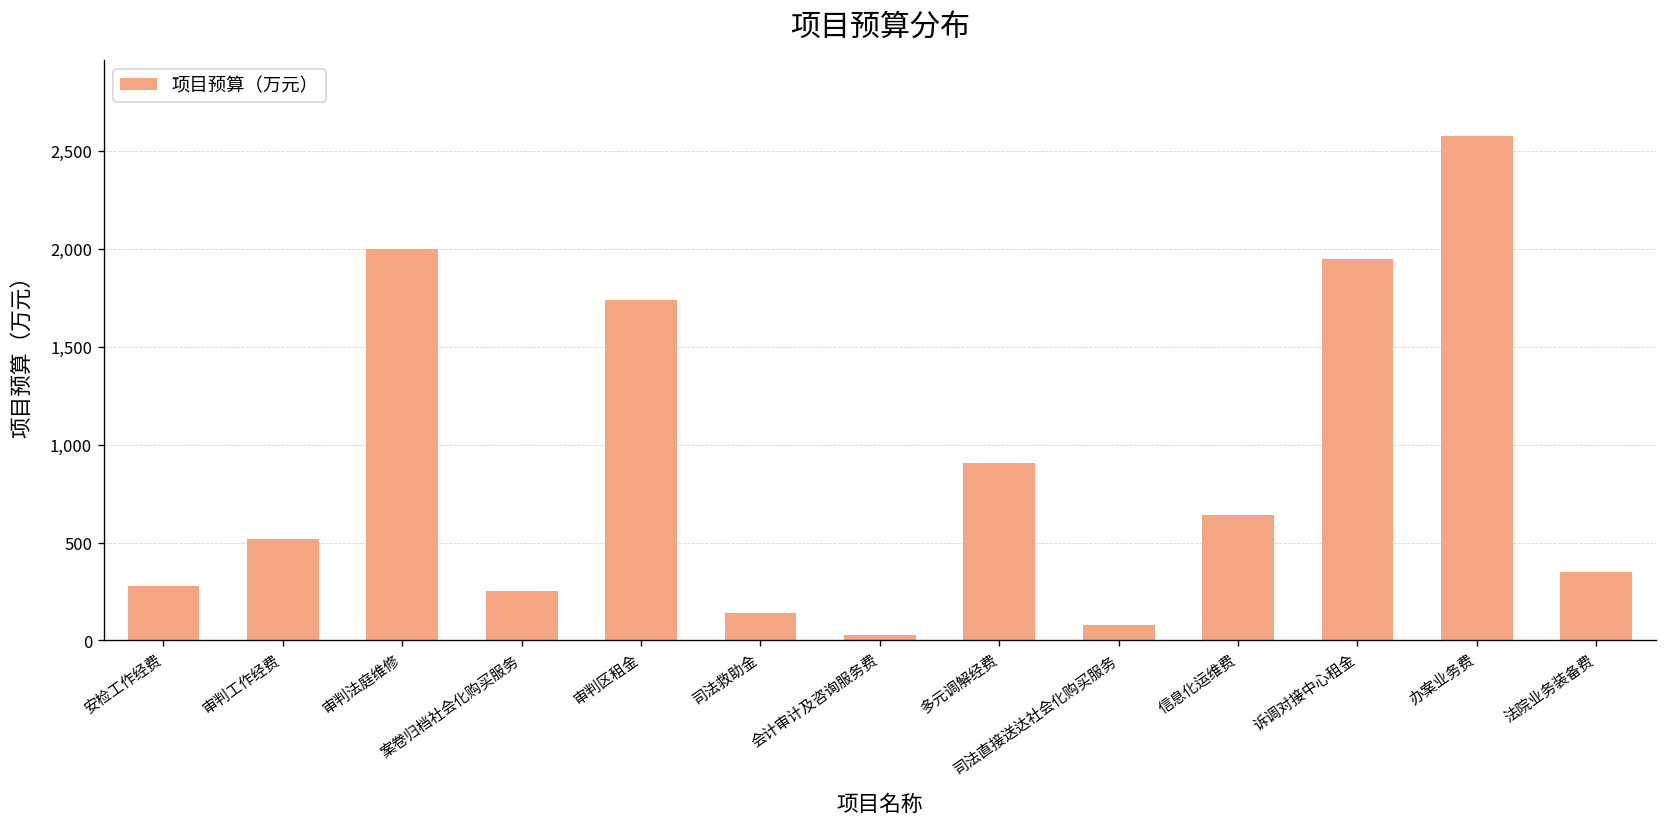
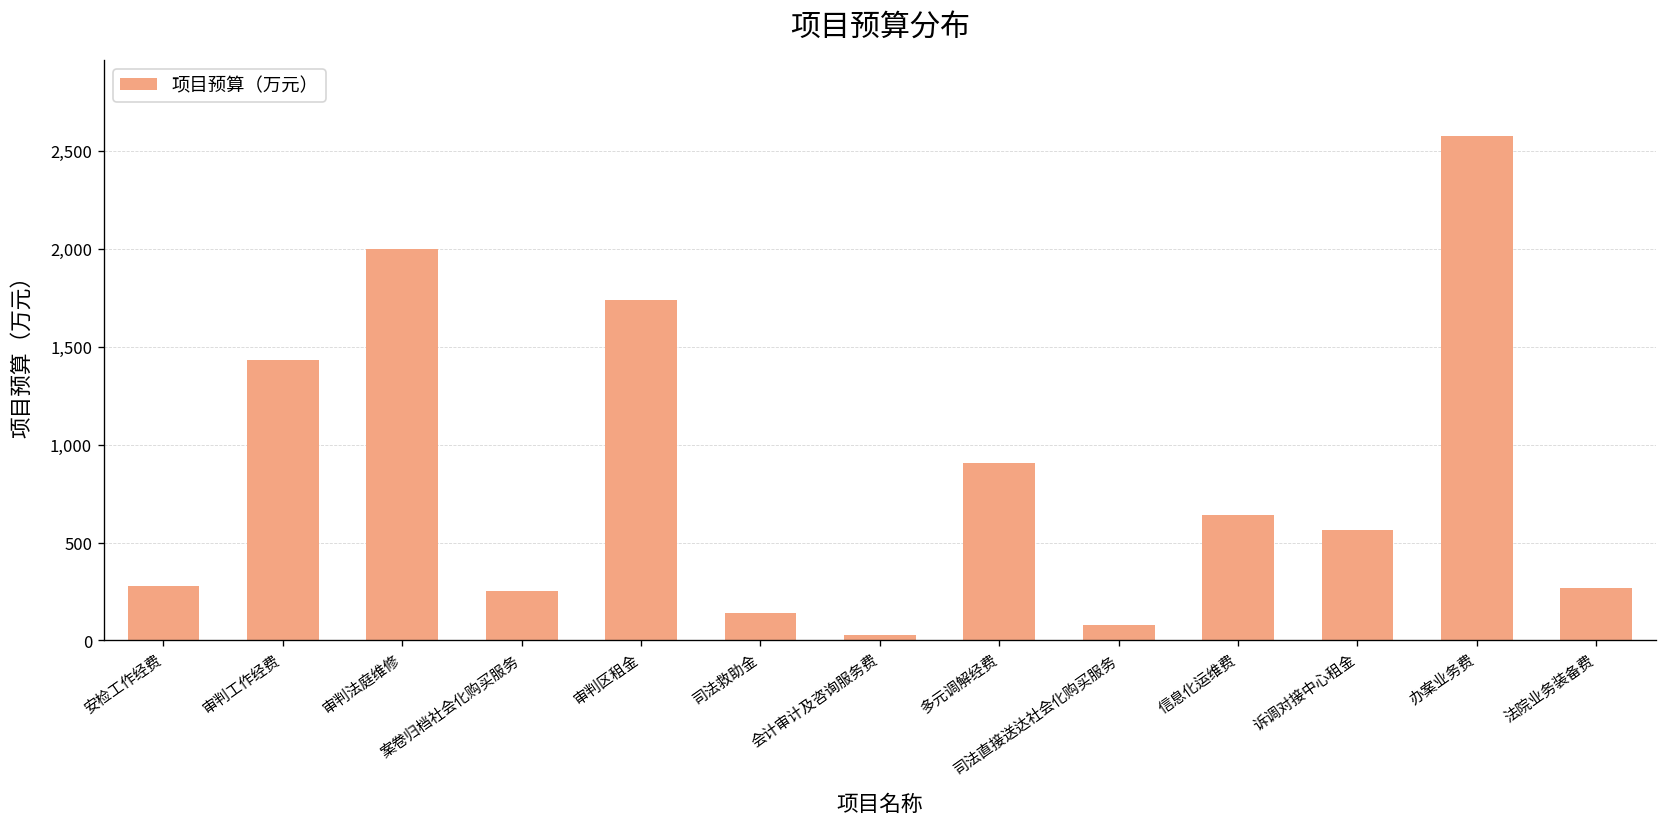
审判工作经费: 520 -> 1,430
诉调对接中心租金: 1,950 -> 560
法院业务装备费: 350 -> 270
